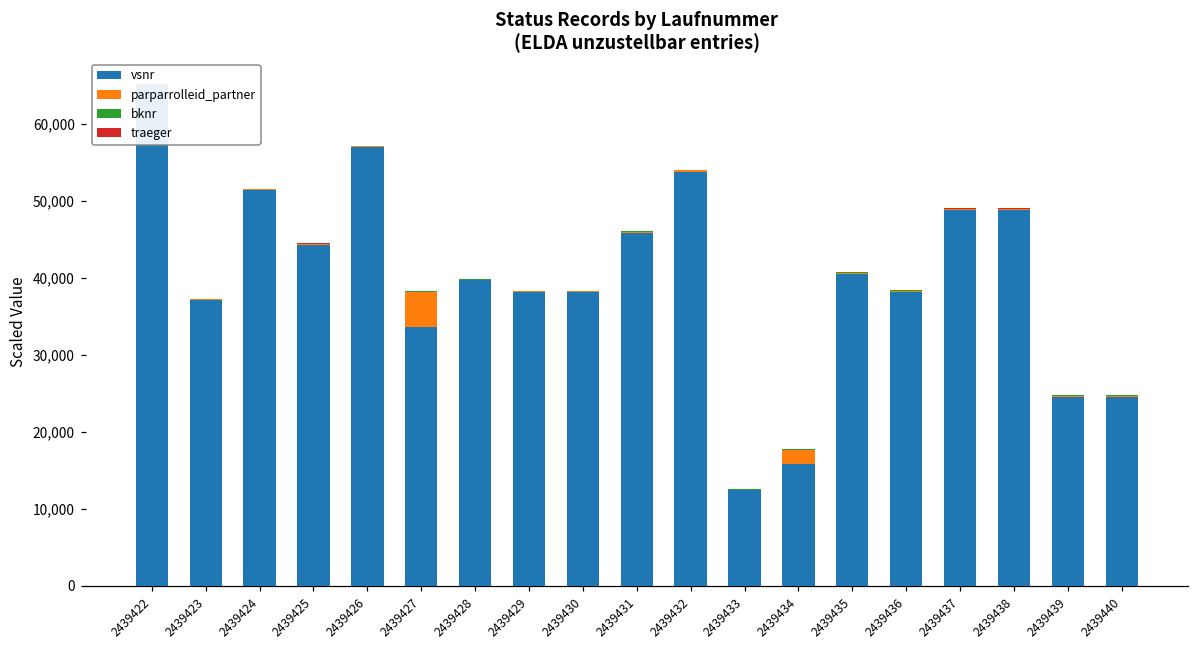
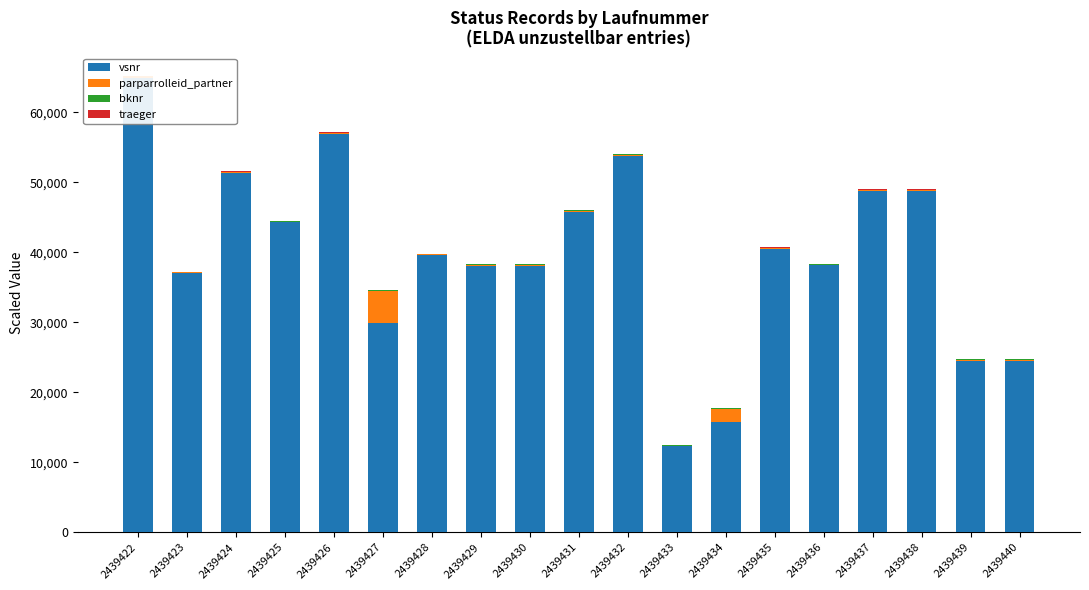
vsnr, 2439427: 34,000 -> 30,000
